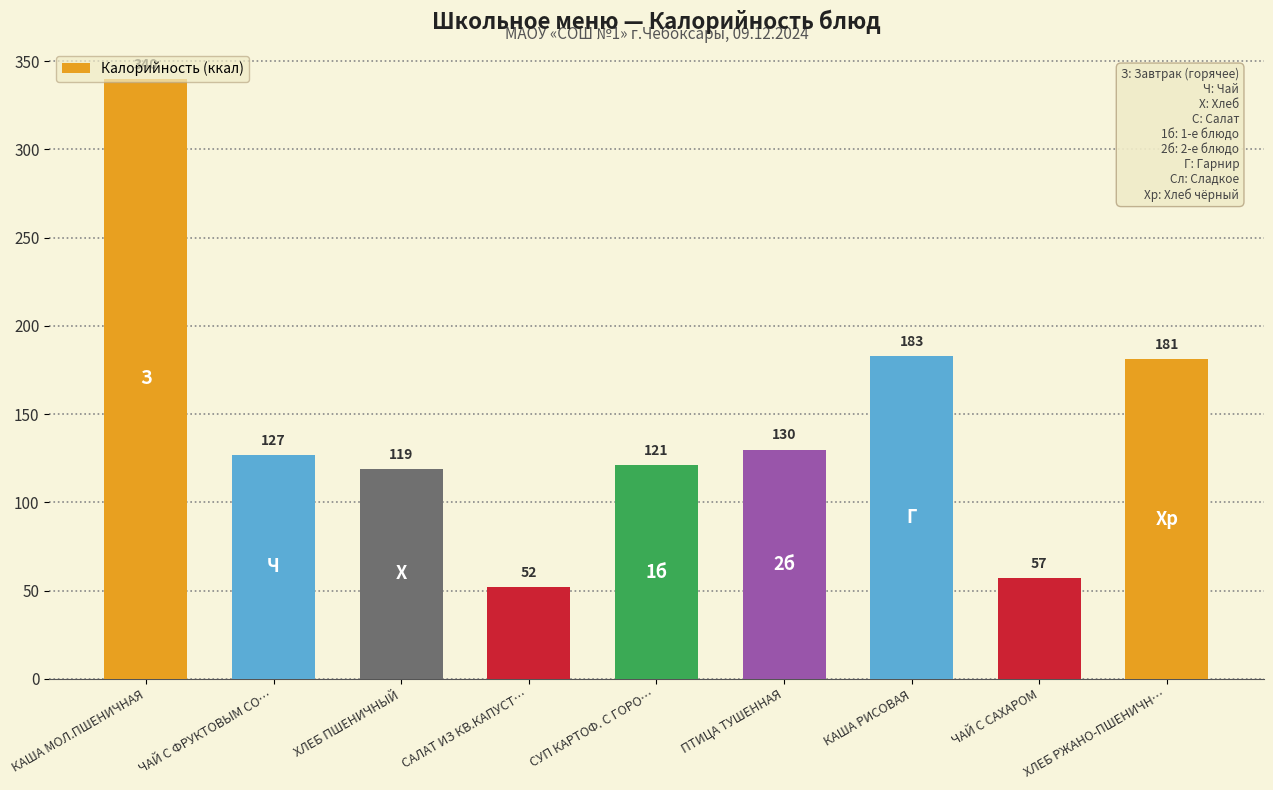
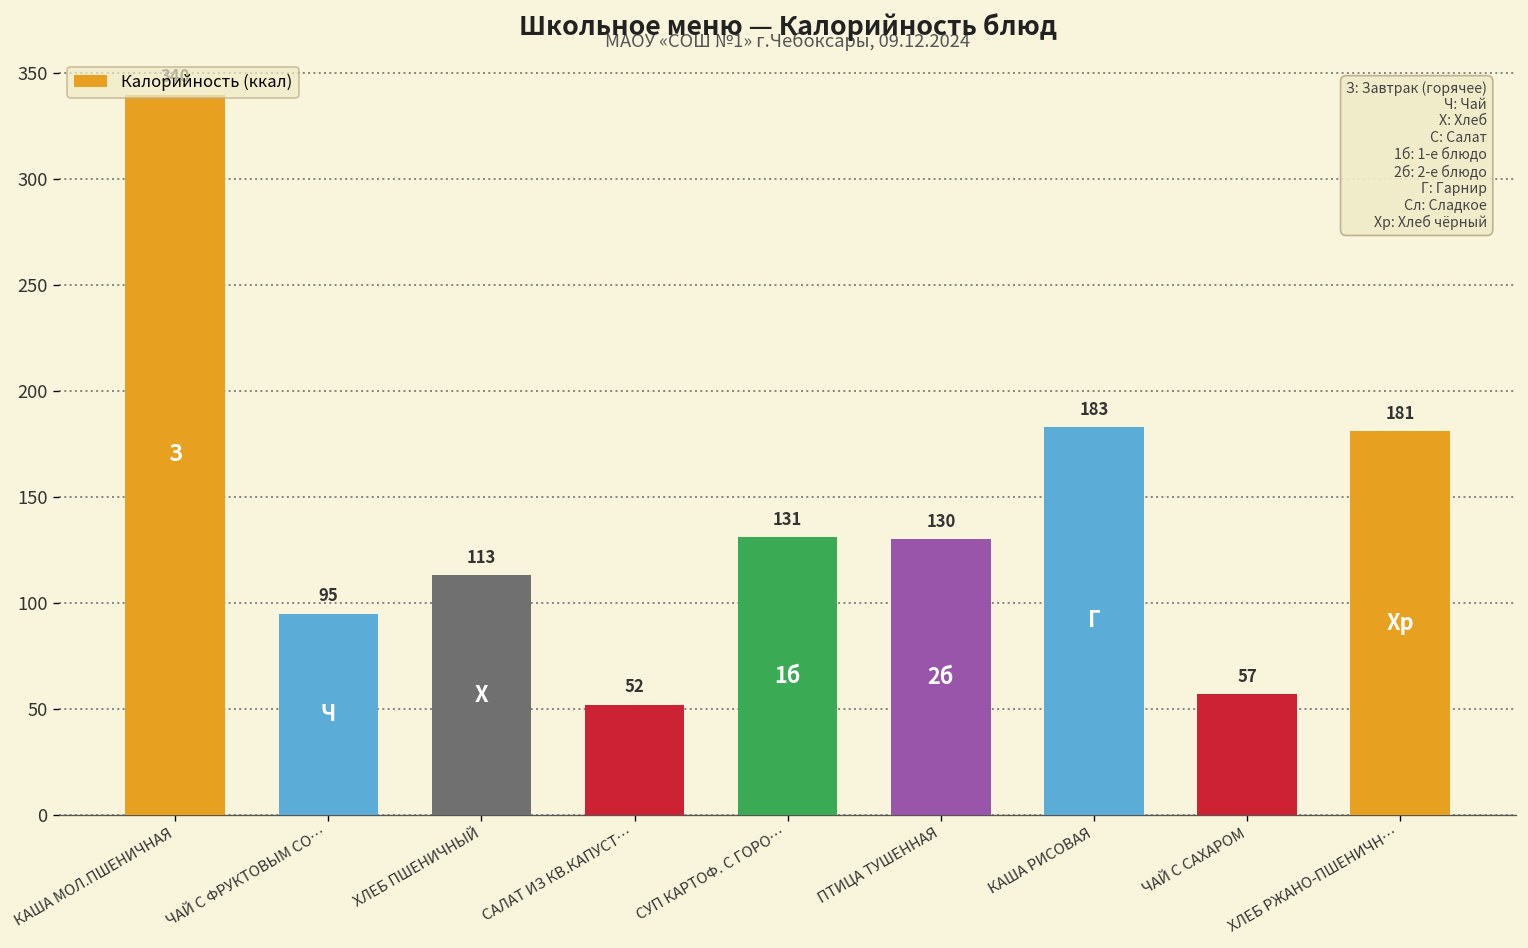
ЧАЙ С ФРУКТОВЫМ СО…: 127 -> 95
ХЛЕБ ПШЕНИЧНЫЙ: 119 -> 113
СУП КАРТОФ. С ГОРО…: 121 -> 131
